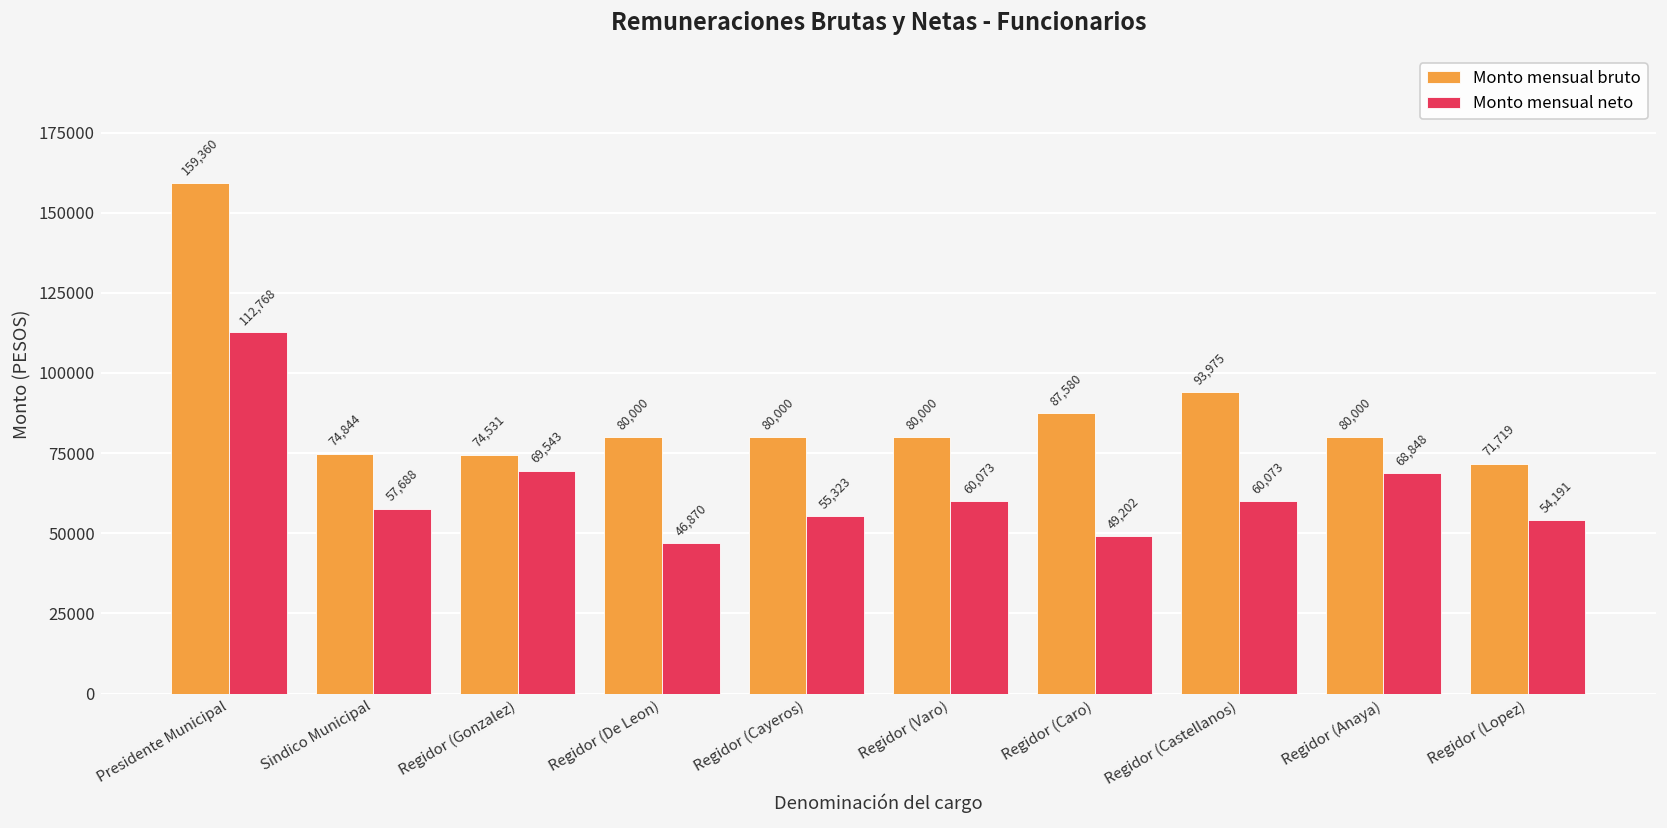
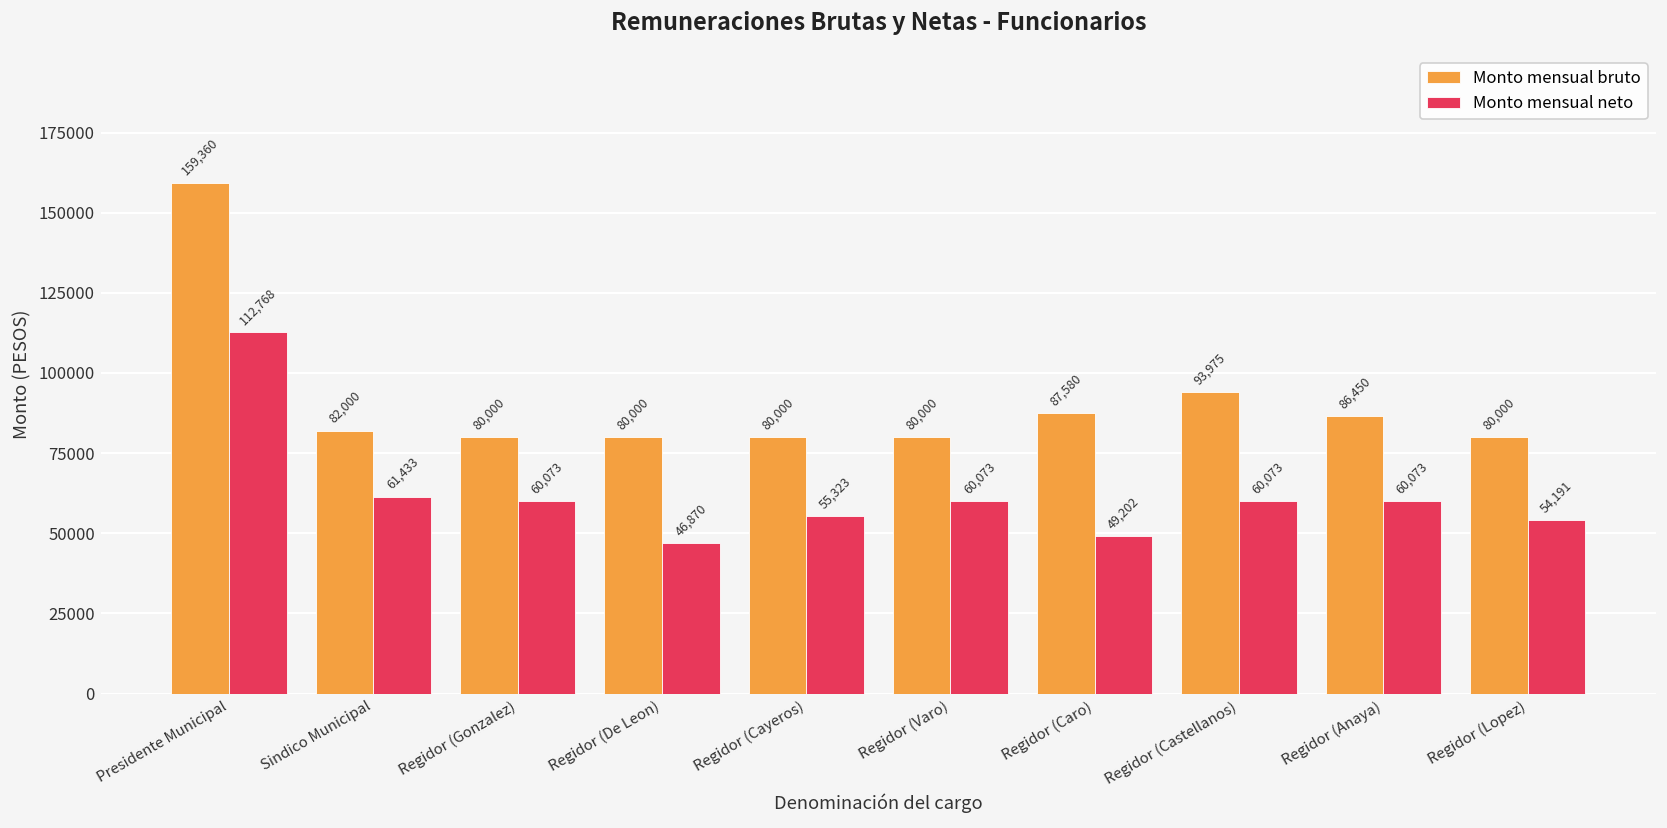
Monto mensual bruto, Sindico Municipal: 74,844 -> 82,000
Monto mensual neto, Sindico Municipal: 57,688 -> 61,433
Monto mensual bruto, Regidor (Gonzalez): 74,531 -> 80,000
Monto mensual neto, Regidor (Gonzalez): 69,543 -> 60,073
Monto mensual bruto, Regidor (Anaya): 80,000 -> 86,450
Monto mensual neto, Regidor (Anaya): 68,848 -> 60,073
Monto mensual bruto, Regidor (Lopez): 71,719 -> 80,000
